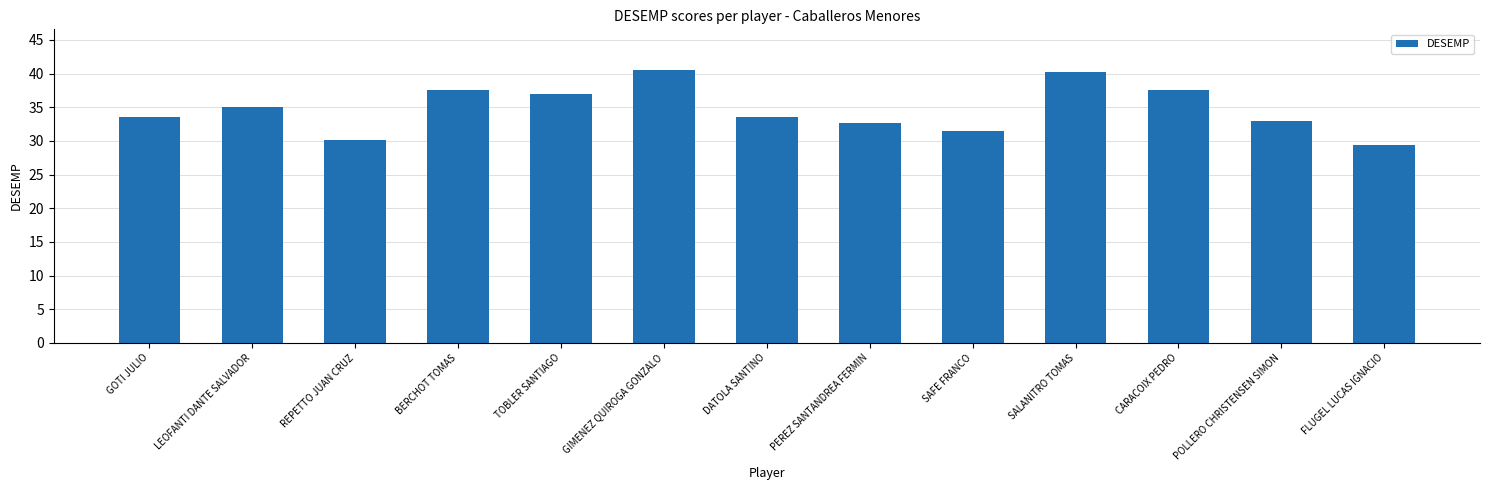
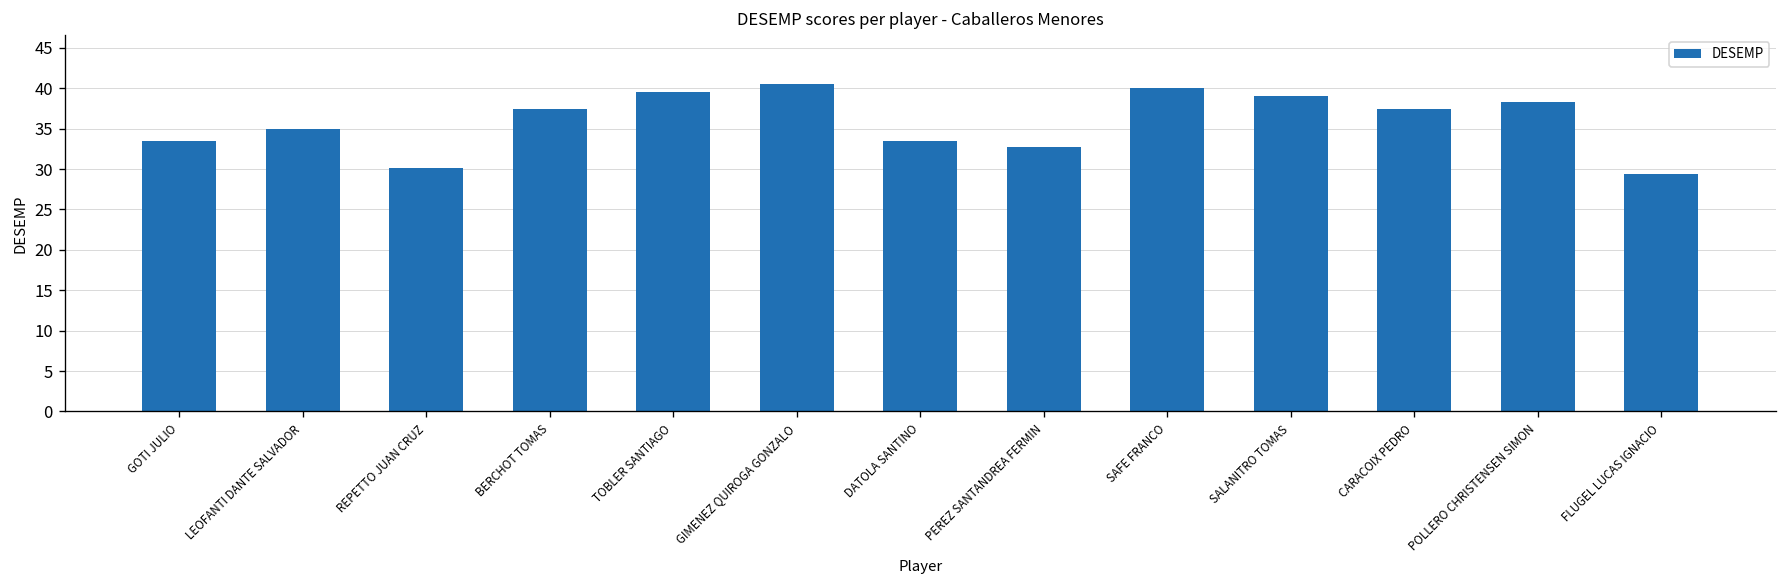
TOBLER SANTIAGO: 37 -> 40
SAFE FRANCO: 32 -> 40
SALANITRO TOMAS: 40 -> 39
POLLERO CHRISTENSEN SIMON: 33 -> 38
